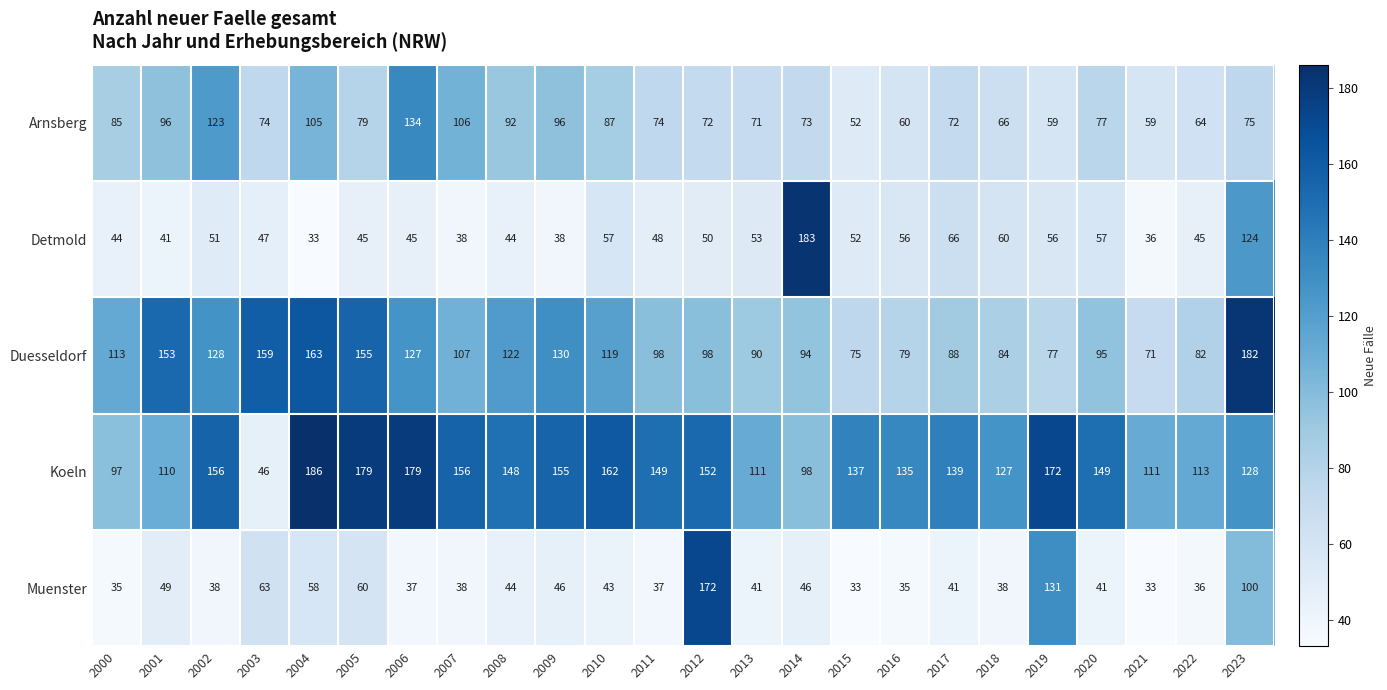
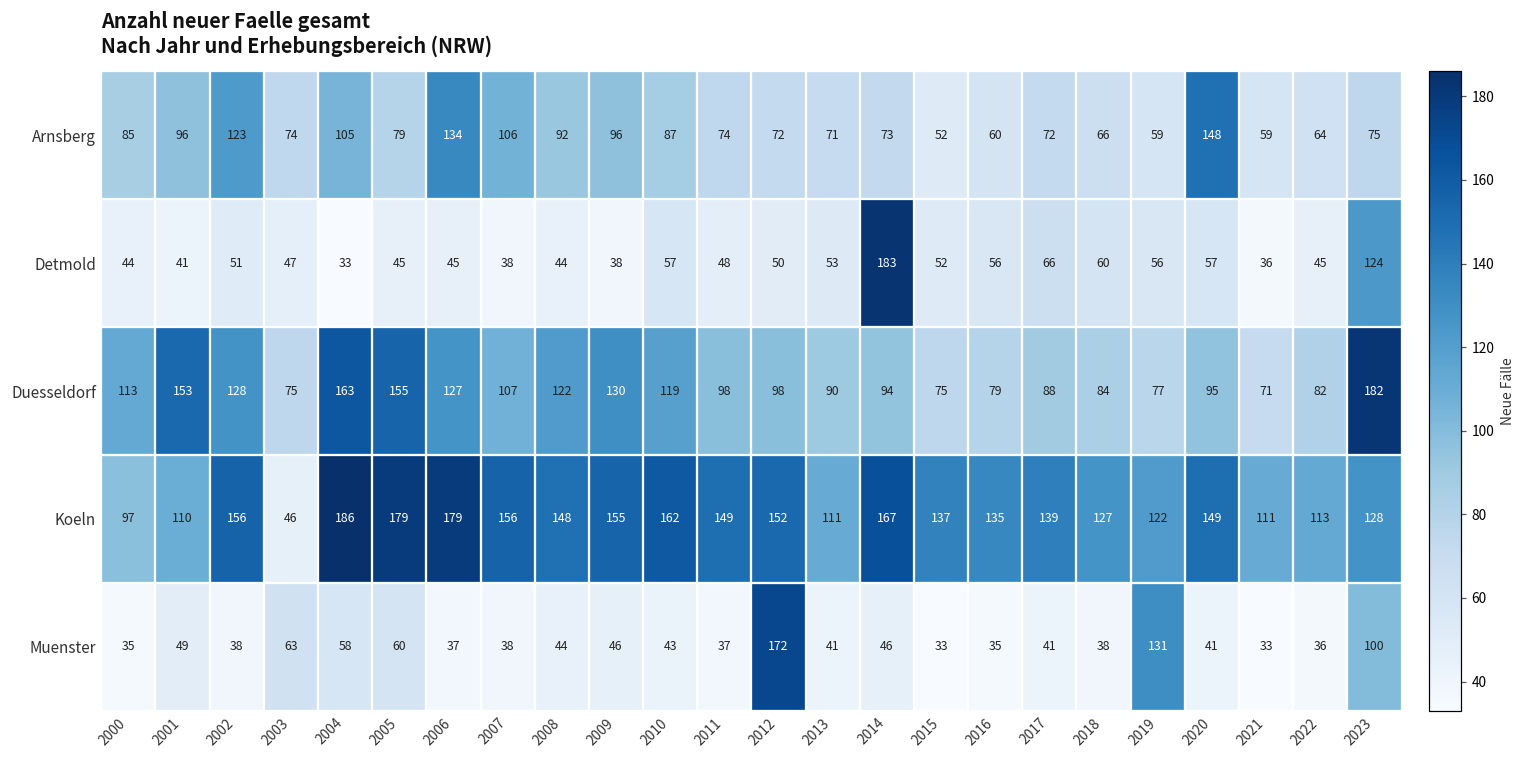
Arnsberg, 2020: 77 -> 148
Duesseldorf, 2003: 159 -> 75
Koeln, 2014: 98 -> 167
Koeln, 2019: 172 -> 122
